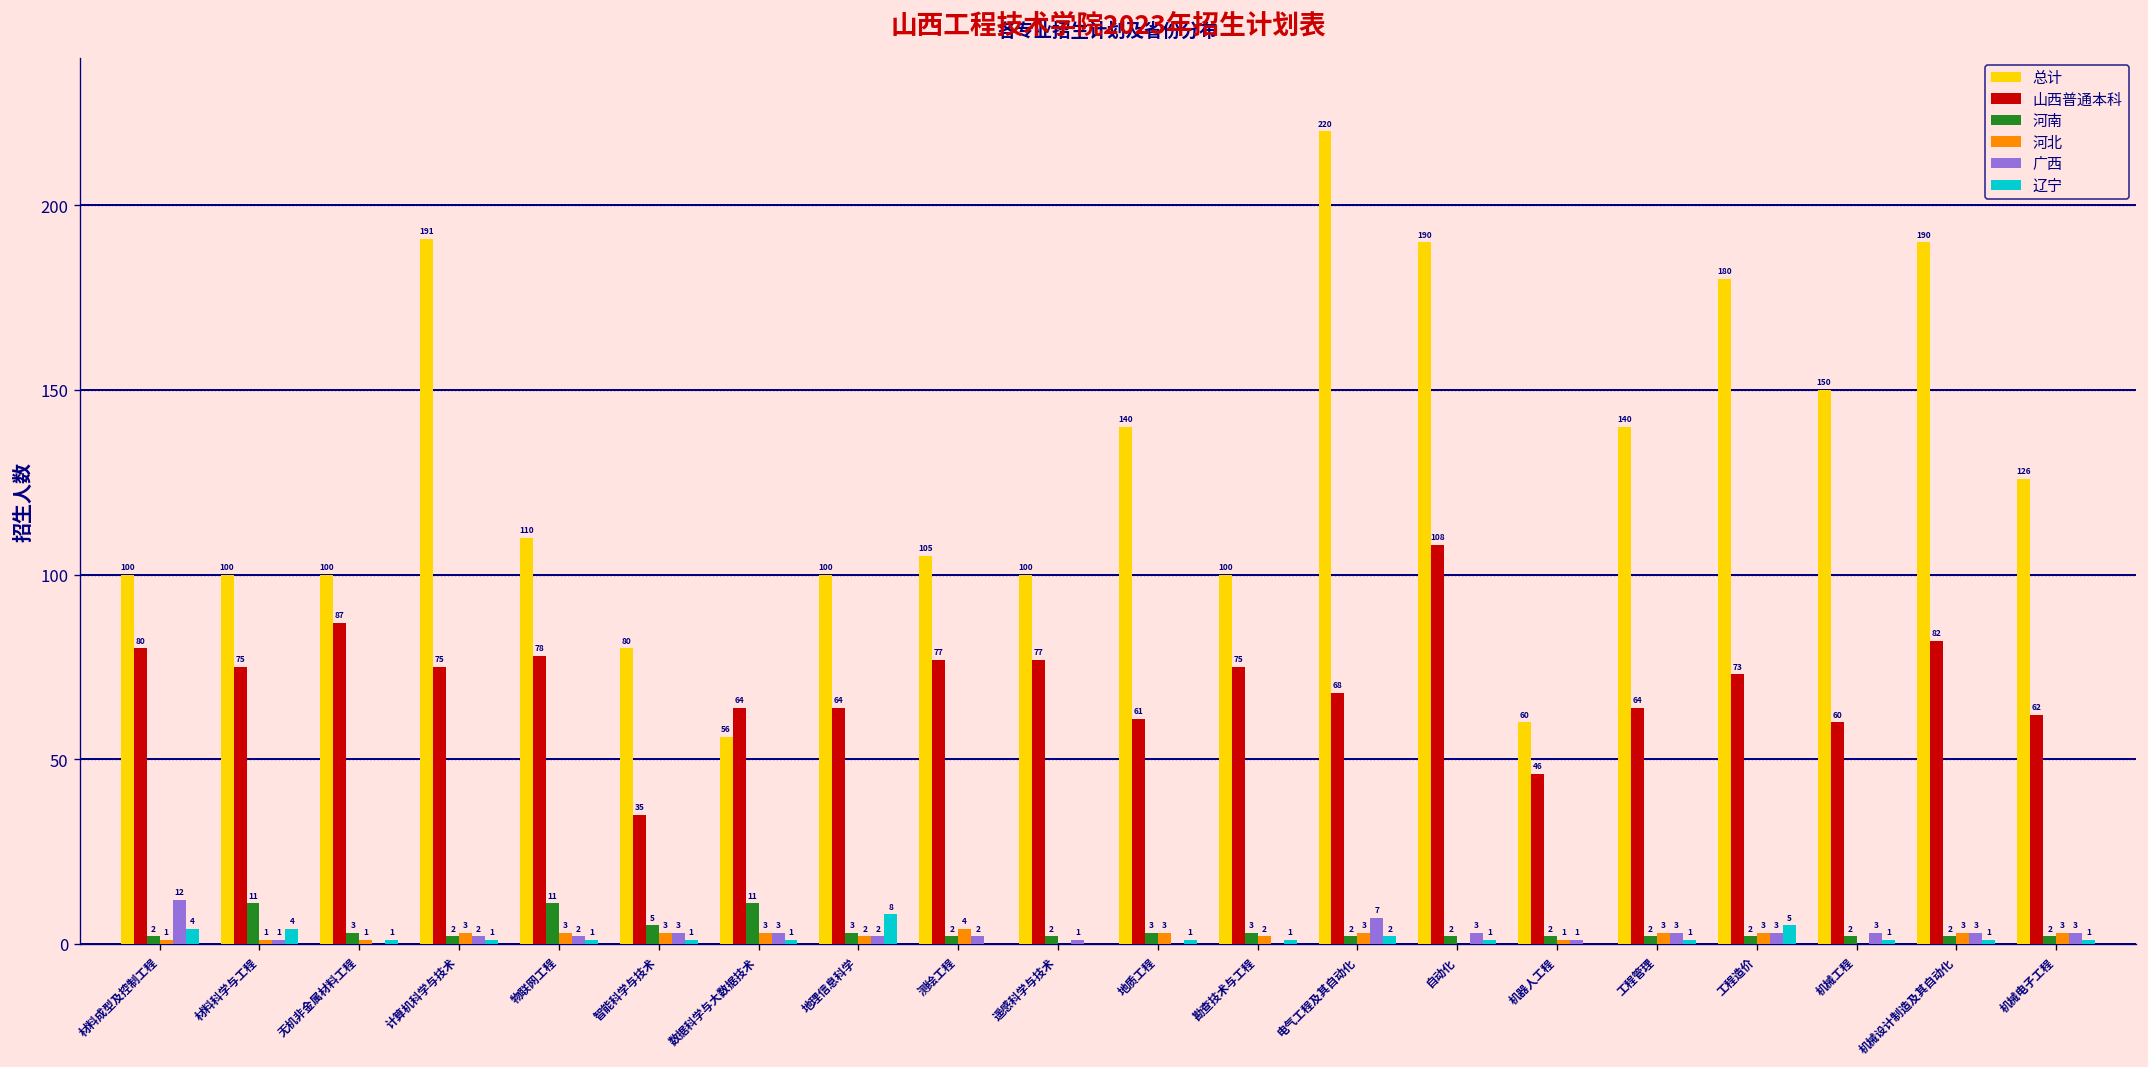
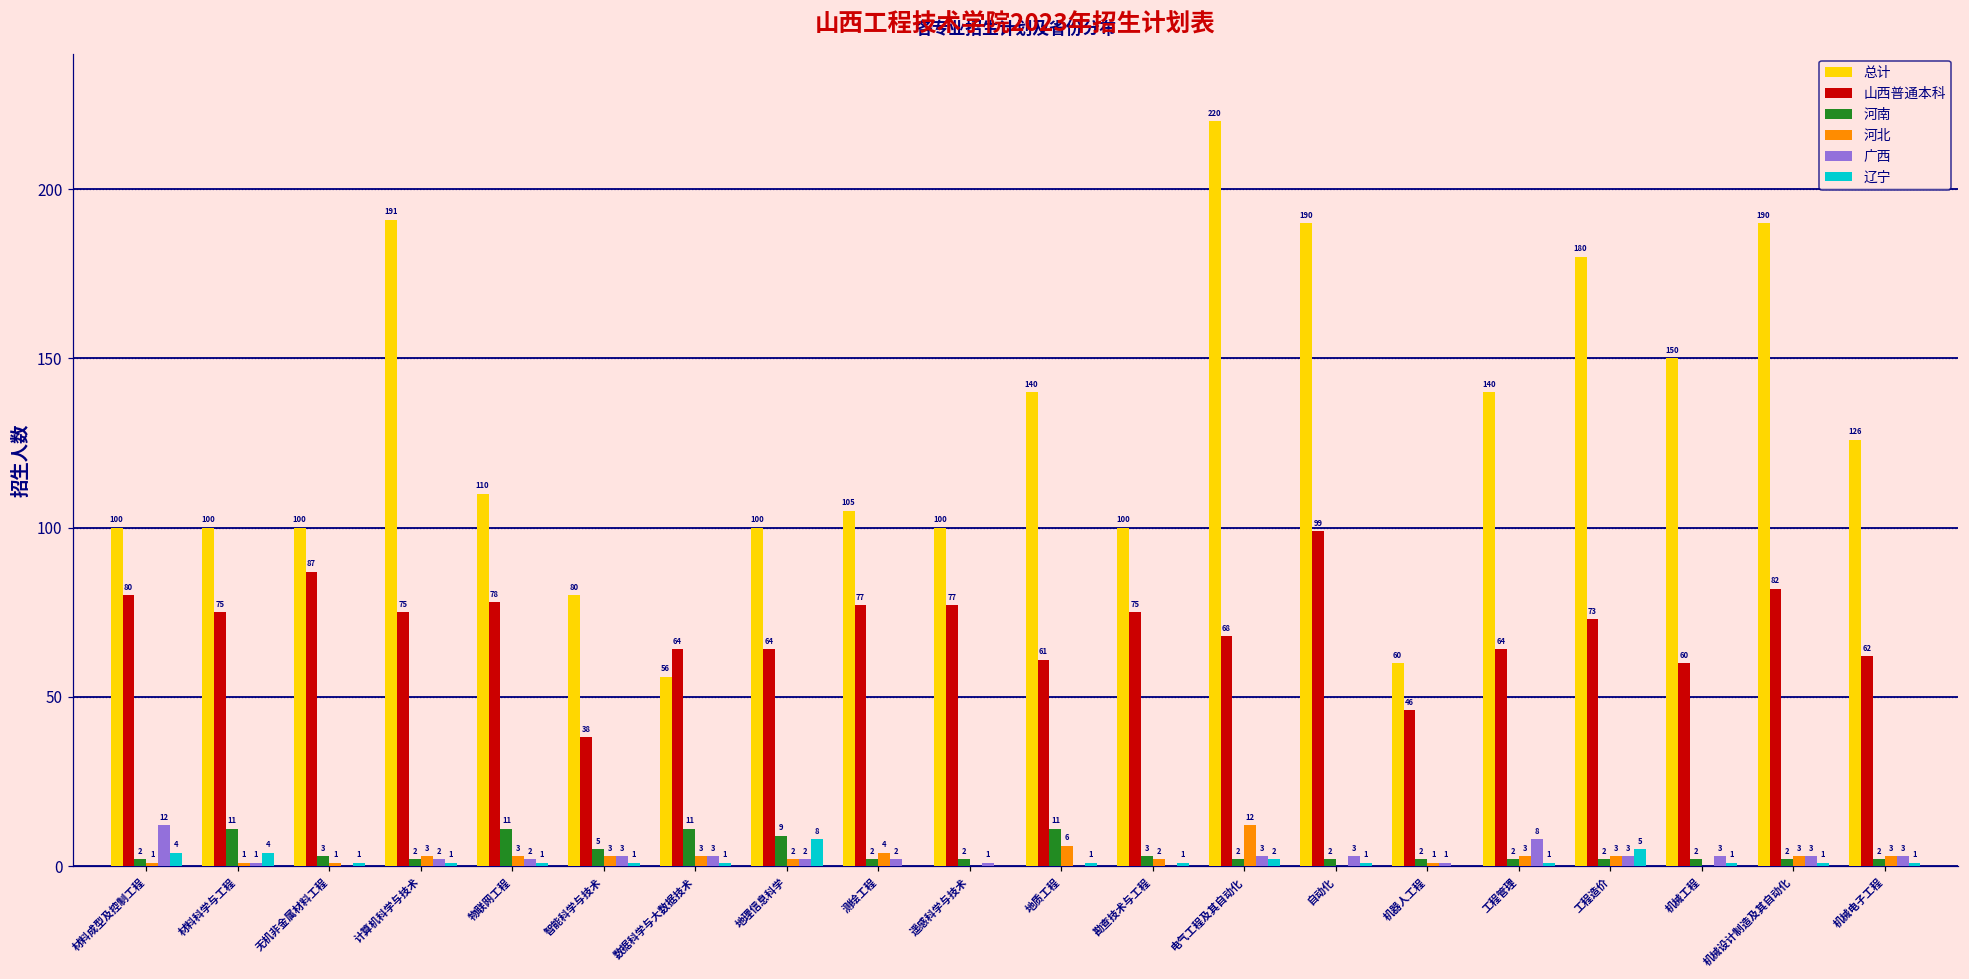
山西普通本科, 智能科学与技术: 35 -> 38
河南, 地理信息科学: 3 -> 9
河南, 地质工程: 3 -> 11
河北, 地质工程: 3 -> 6
河北, 电气工程及其自动化: 3 -> 12
广西, 电气工程及其自动化: 7 -> 3
山西普通本科, 自动化: 108 -> 99
广西, 工程管理: 3 -> 8
